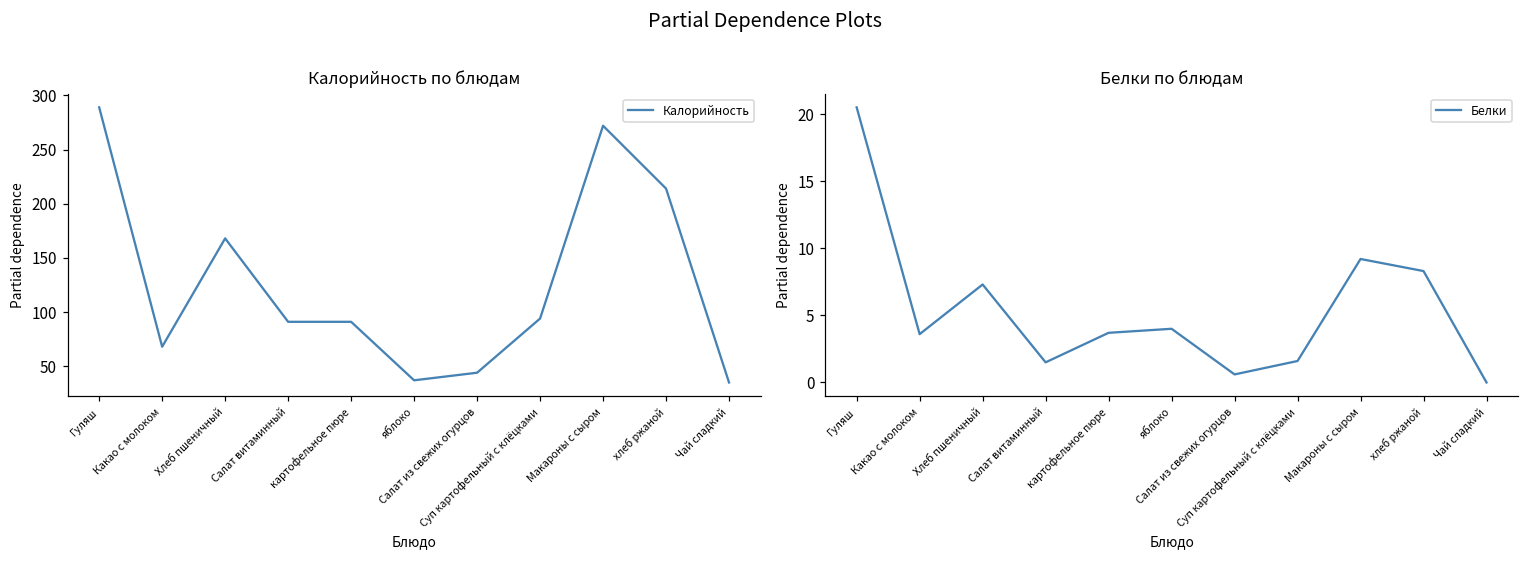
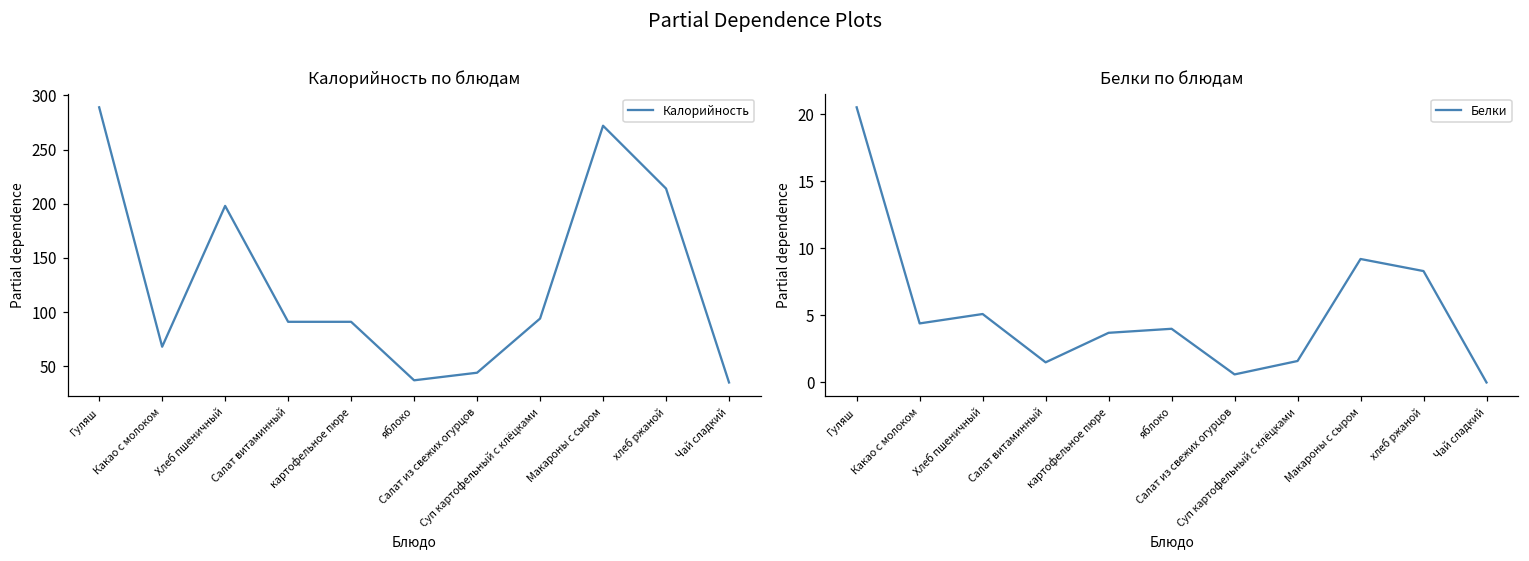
Калорийность по блюдам, Хлеб пшеничный: 170 -> 200
Белки по блюдам, Какао с молоком: 3.6 -> 4.4
Белки по блюдам, Хлеб пшеничный: 7.3 -> 5.1
